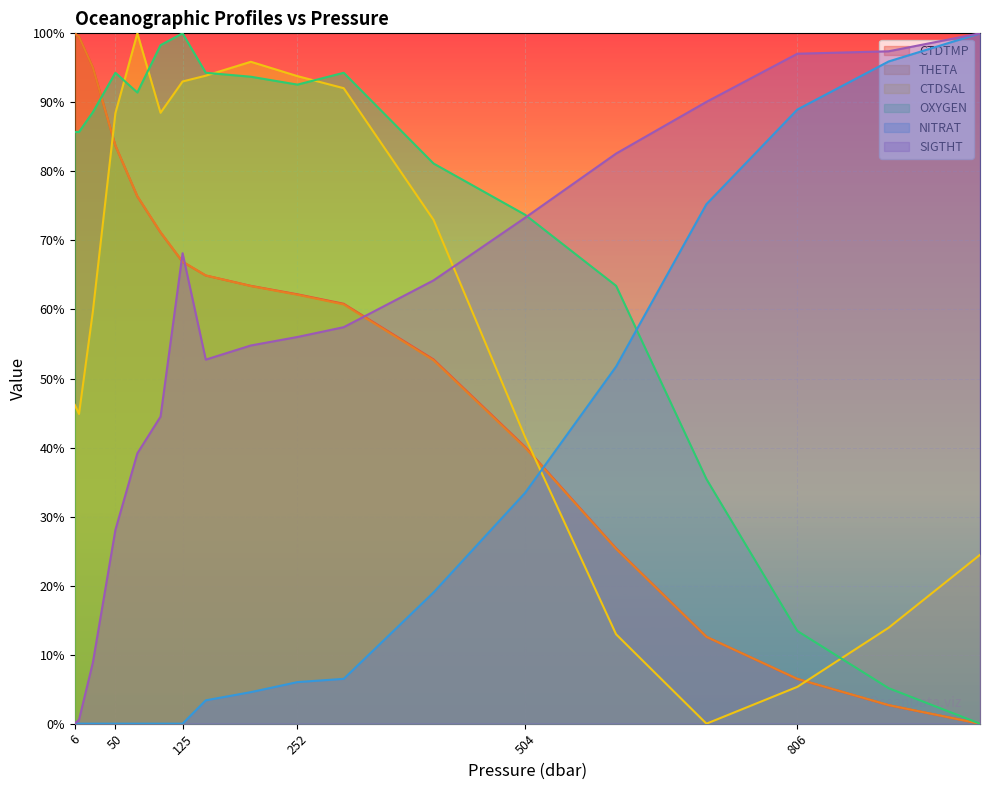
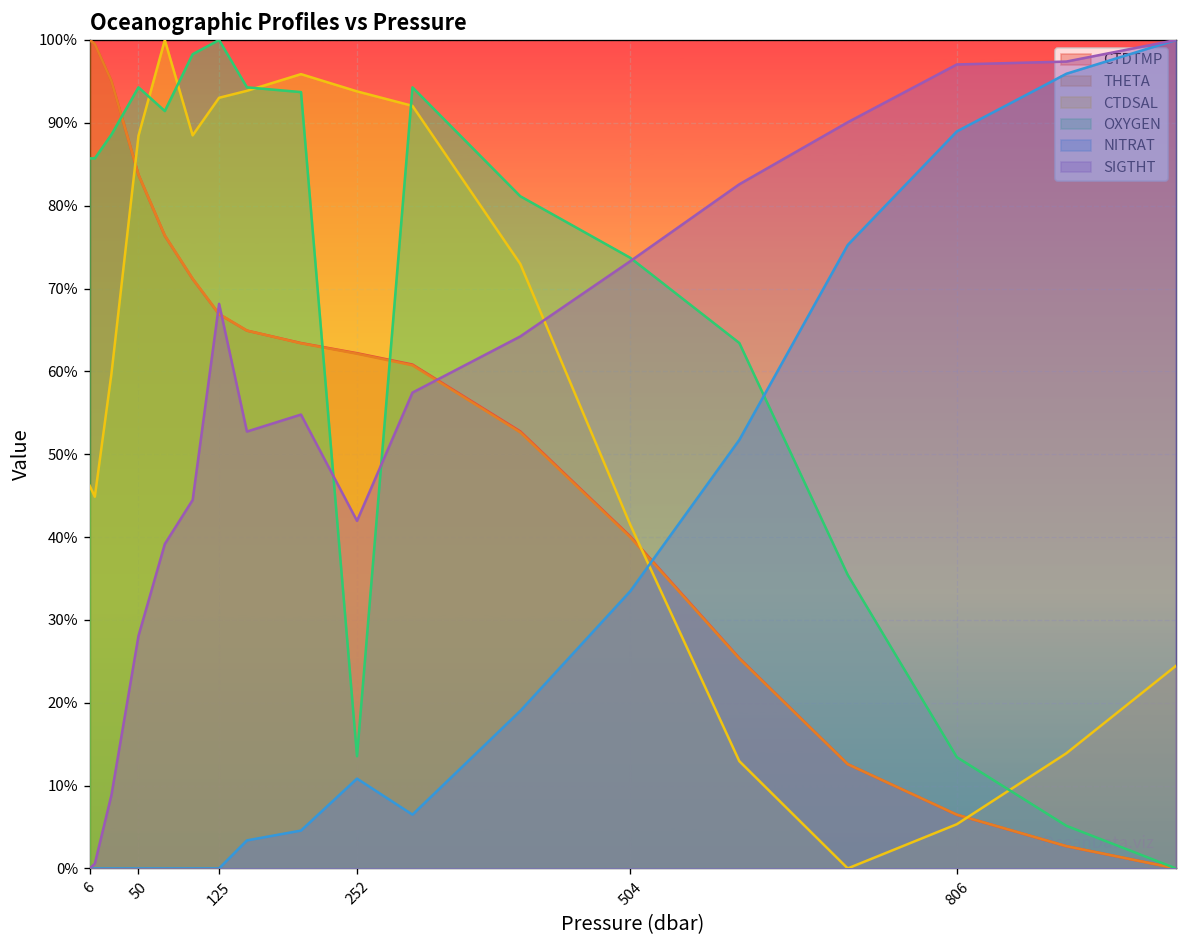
OXYGEN, 252: 93% -> 14%
NITRAT, 252: 6% -> 11%
SIGTHT, 252: 56% -> 42%
